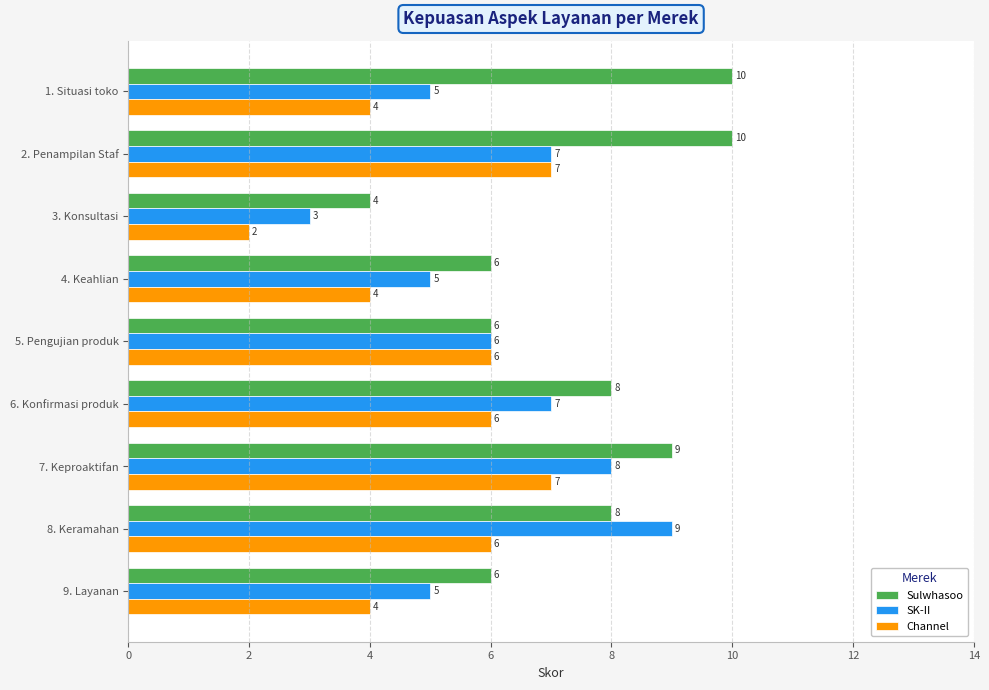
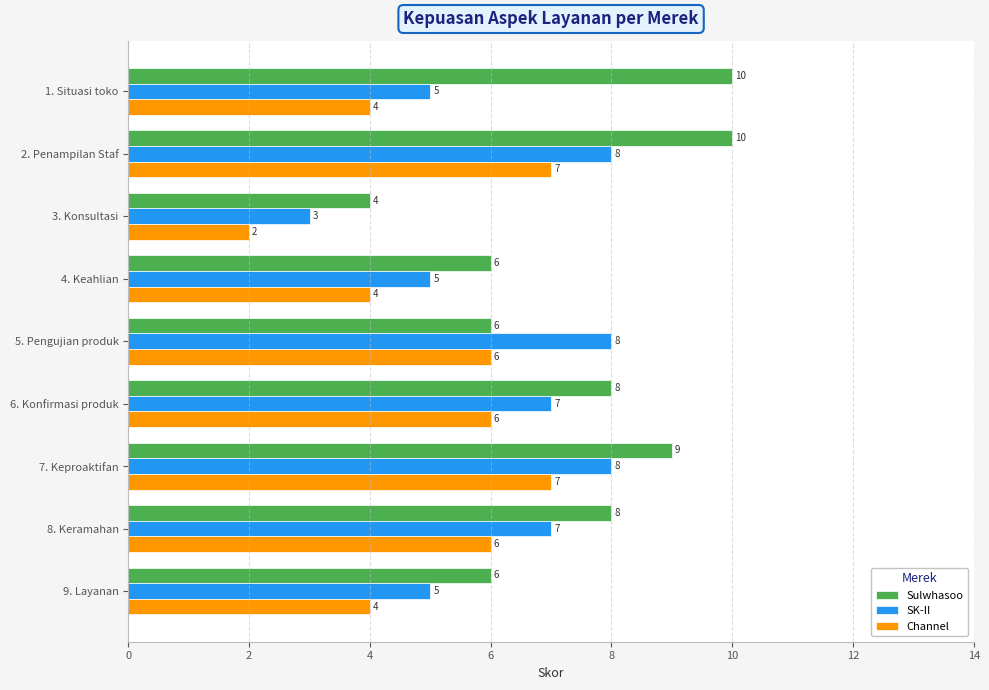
SK-II, 2. Penampilan Staf: 7 -> 8
SK-II, 5. Pengujian produk: 6 -> 8
SK-II, 8. Keramahan: 9 -> 7
